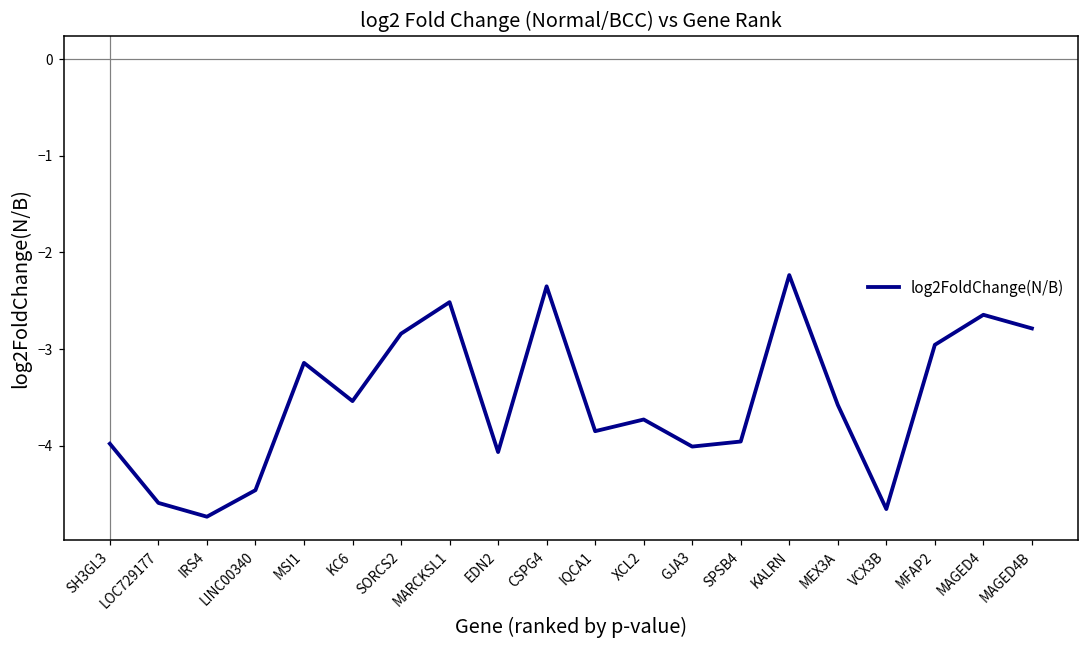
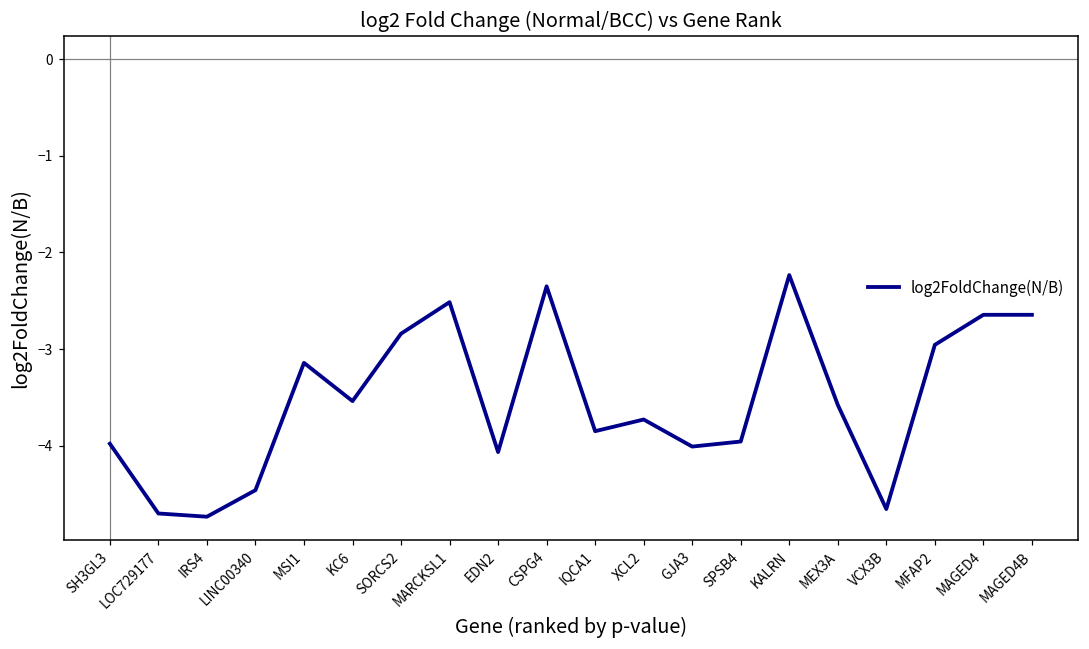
LOC729177: -4.6 -> -4.7
MAGED4B: -2.8 -> -2.6
